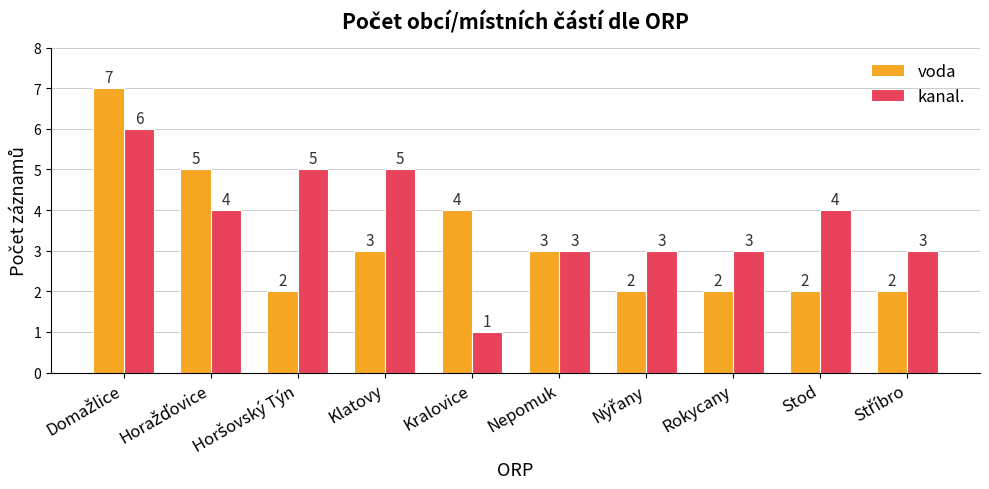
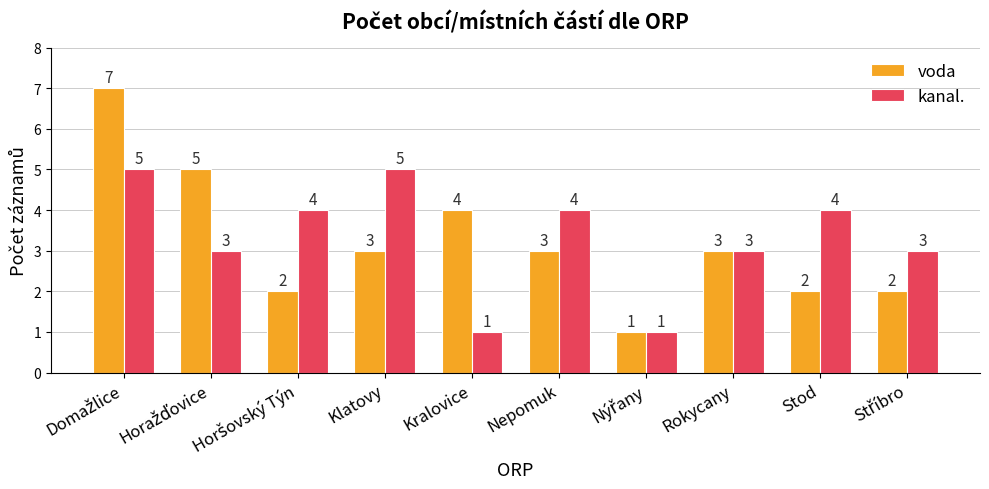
kanal., Domažlice: 6 -> 5
kanal., Horažďovice: 4 -> 3
kanal., Horšovský Týn: 5 -> 4
kanal., Nepomuk: 3 -> 4
voda, Nýřany: 2 -> 1
kanal., Nýřany: 3 -> 1
voda, Rokycany: 2 -> 3
